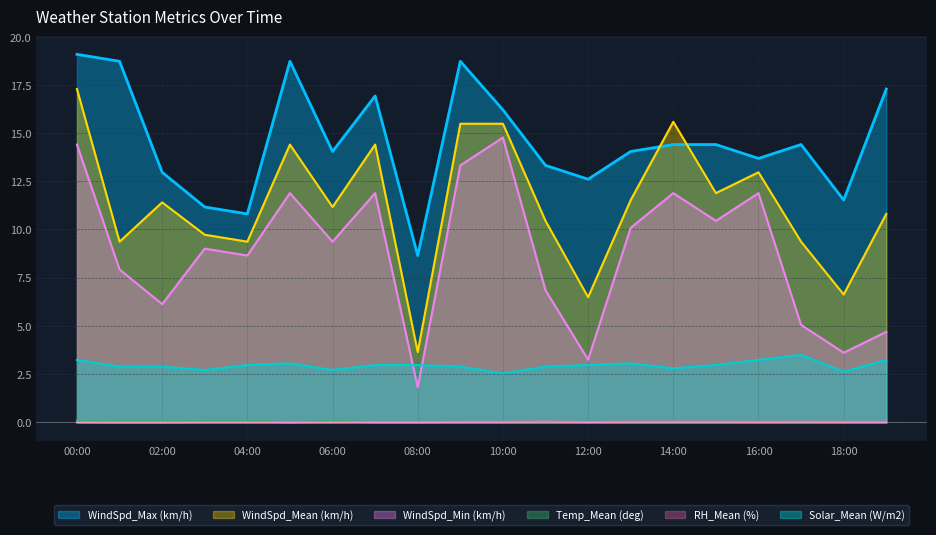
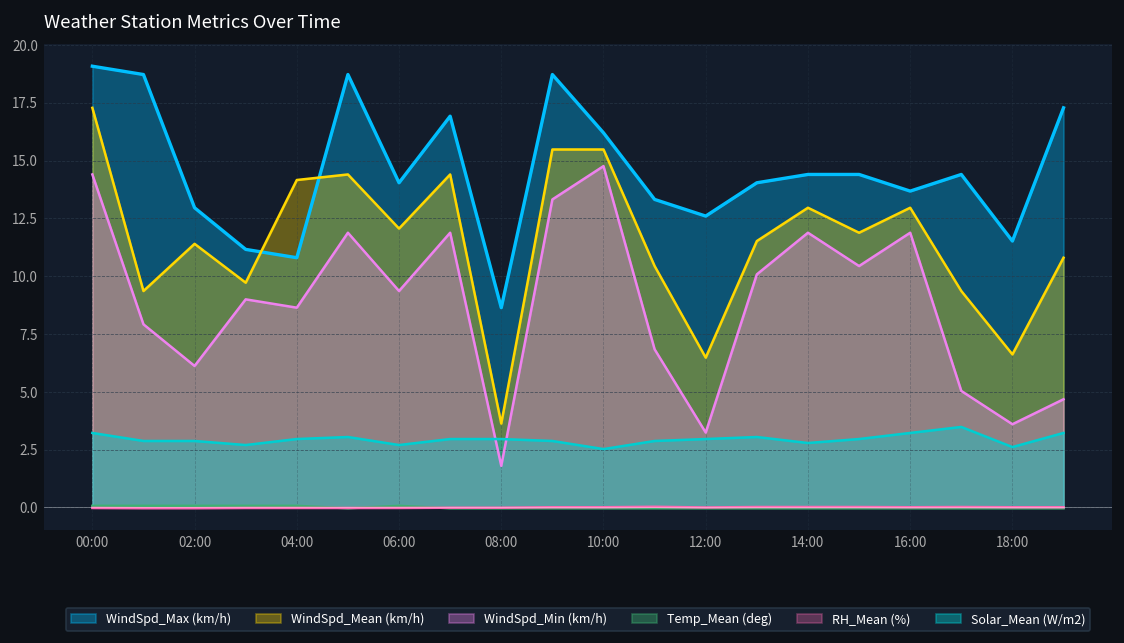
WindSpd_Mean (km/h), 04:00: 9.4 -> 14.2
WindSpd_Mean (km/h), 06:00: 11.2 -> 12.1
WindSpd_Mean (km/h), 14:00: 15.6 -> 13.0
